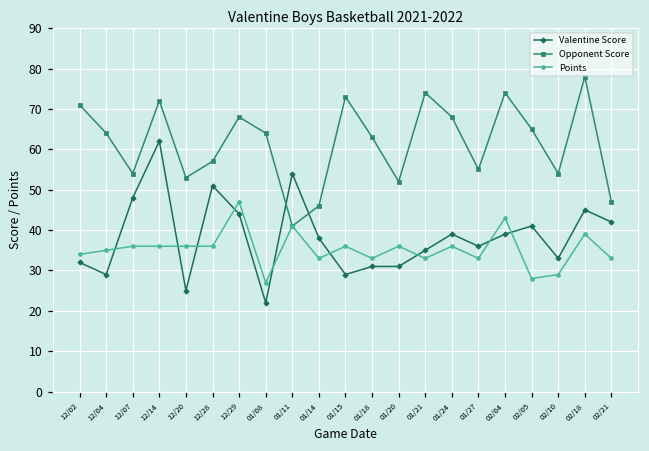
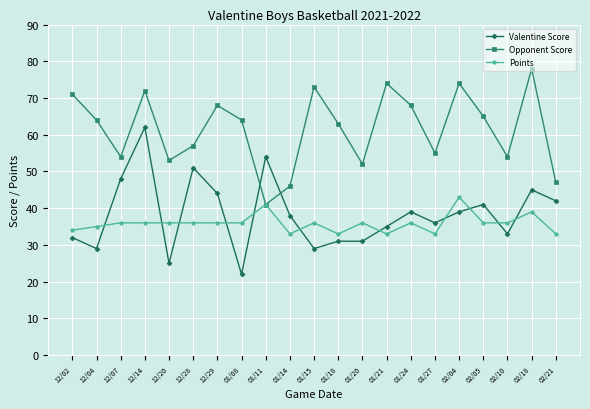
Points, 12/29: 47 -> 36
Points, 01/08: 27 -> 36
Points, 02/05: 28 -> 36
Points, 02/10: 29 -> 36
